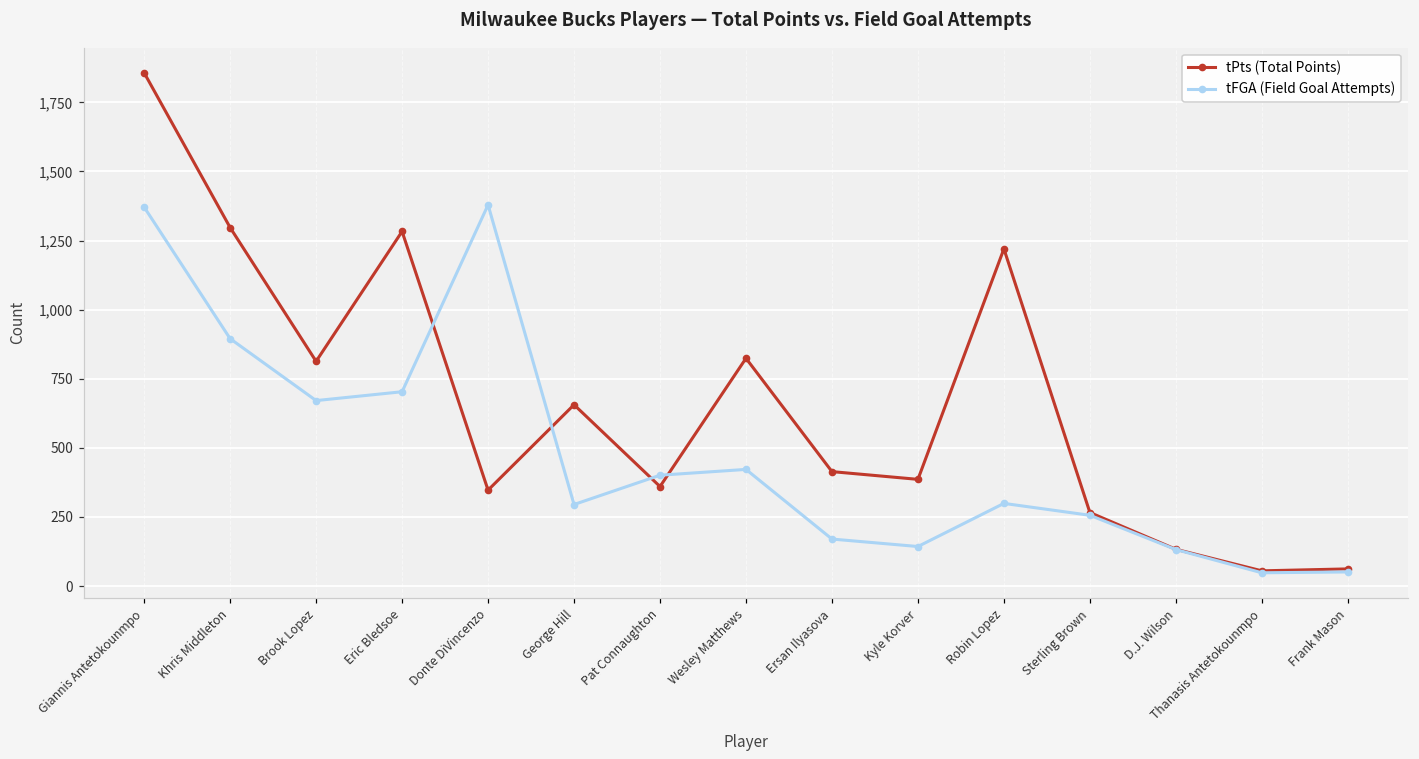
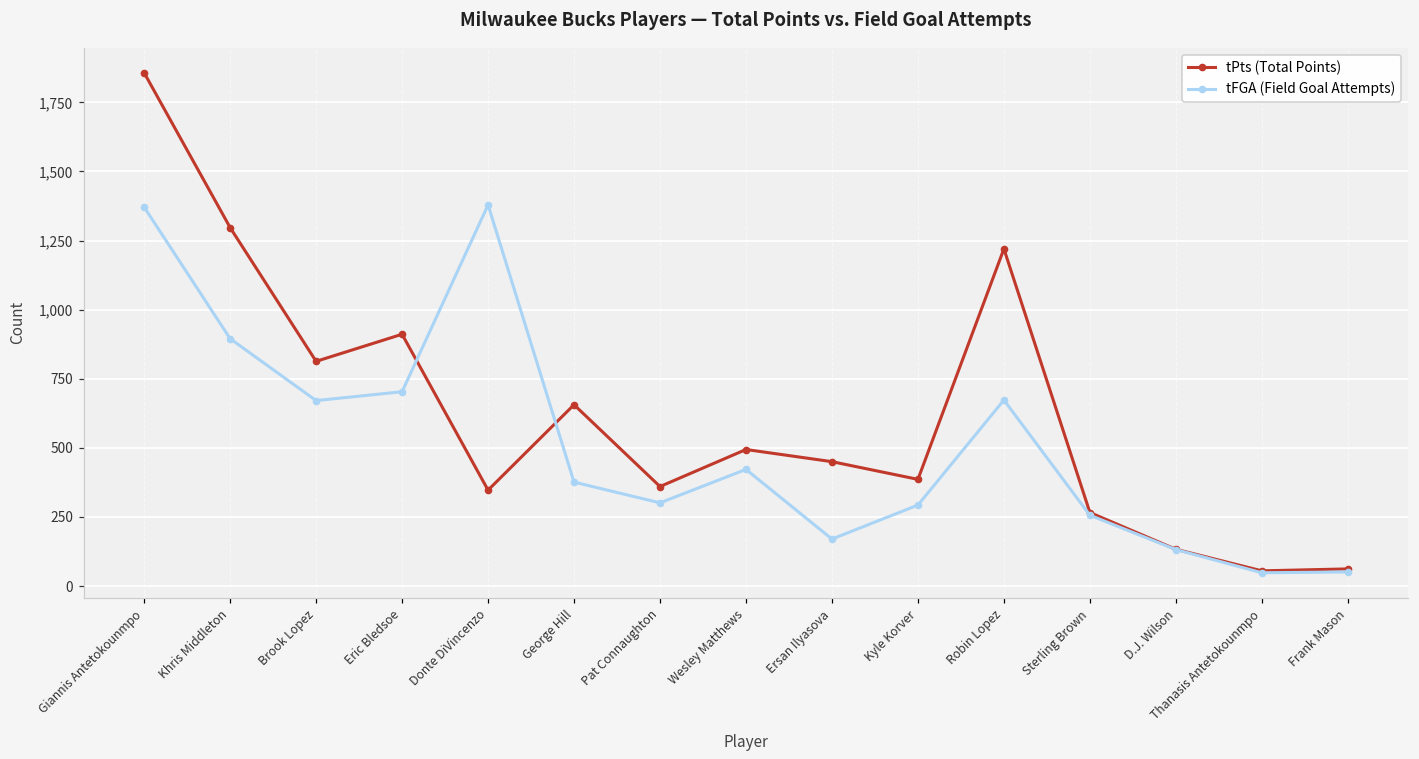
tPts (Total Points), Eric Bledsoe: 1,280 -> 910
tFGA (Field Goal Attempts), George Hill: 300 -> 380
tFGA (Field Goal Attempts), Pat Connaughton: 400 -> 300
tPts (Total Points), Wesley Matthews: 820 -> 490
tPts (Total Points), Ersan Ilyasova: 410 -> 450
tFGA (Field Goal Attempts), Kyle Korver: 140 -> 290
tFGA (Field Goal Attempts), Robin Lopez: 300 -> 670
